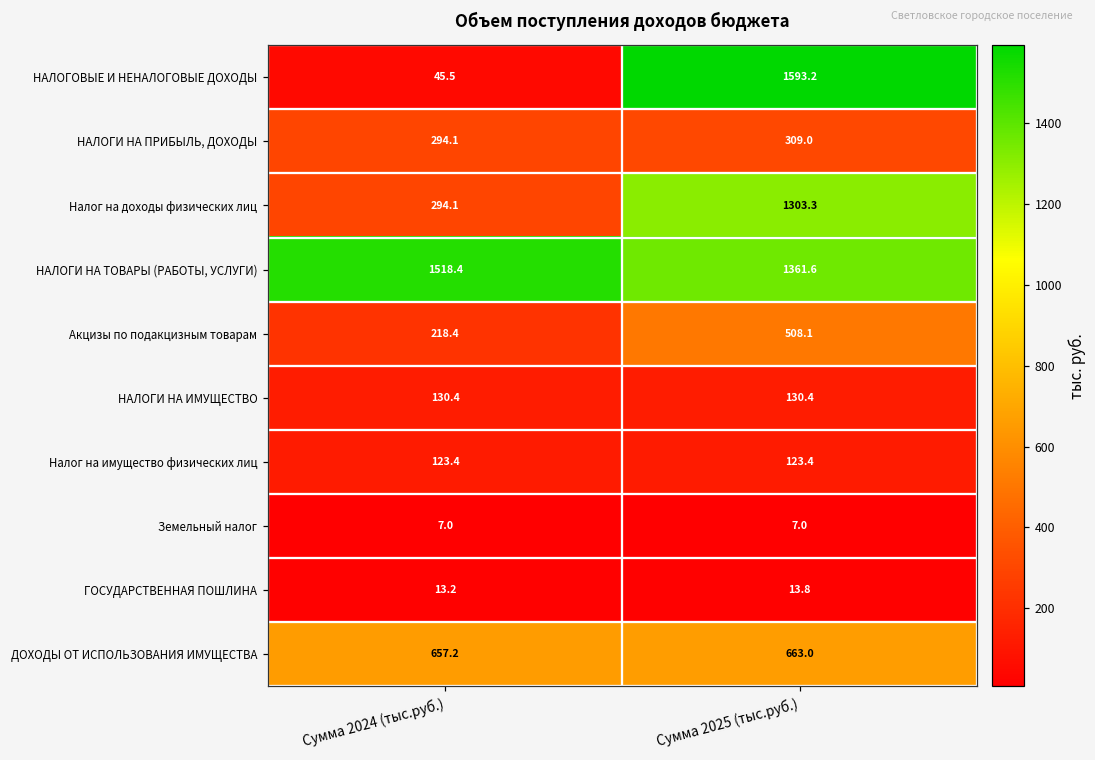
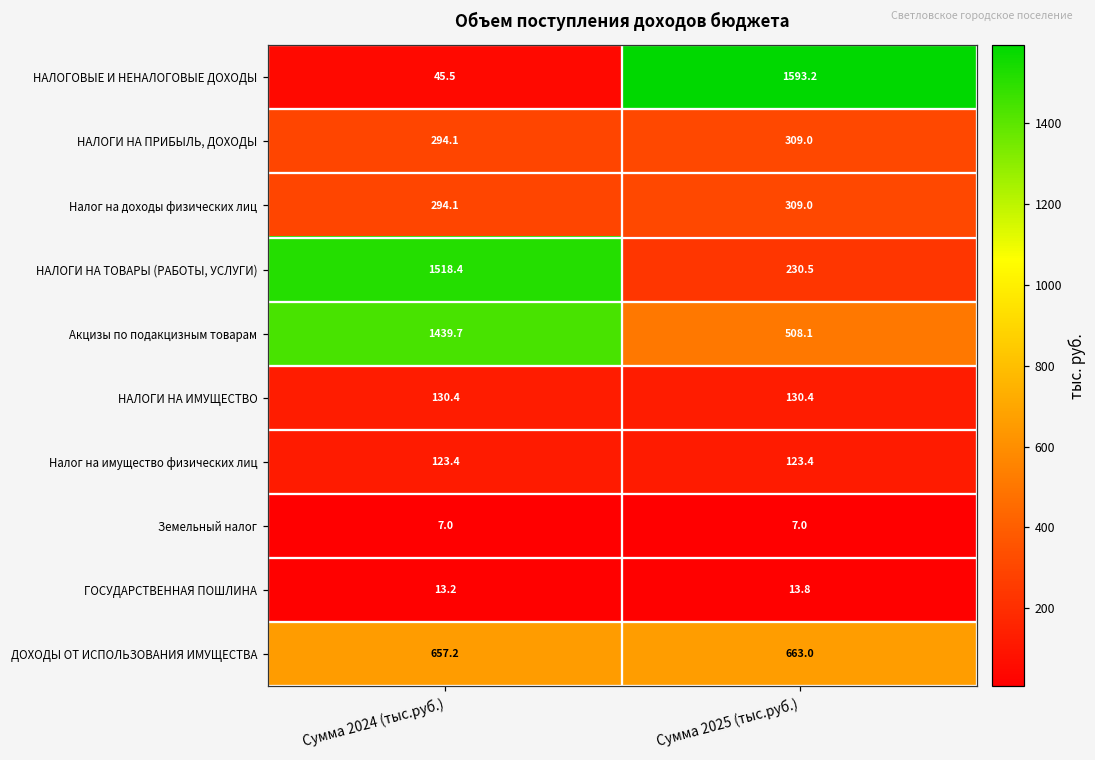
Налог на доходы физических лиц, Сумма 2025 (тыс.руб.): 1303.3 -> 309.0
НАЛОГИ НА ТОВАРЫ (РАБОТЫ, УСЛУГИ), Сумма 2025 (тыс.руб.): 1361.6 -> 230.5
Акцизы по подакцизным товарам, Сумма 2024 (тыс.руб.): 218.4 -> 1439.7
